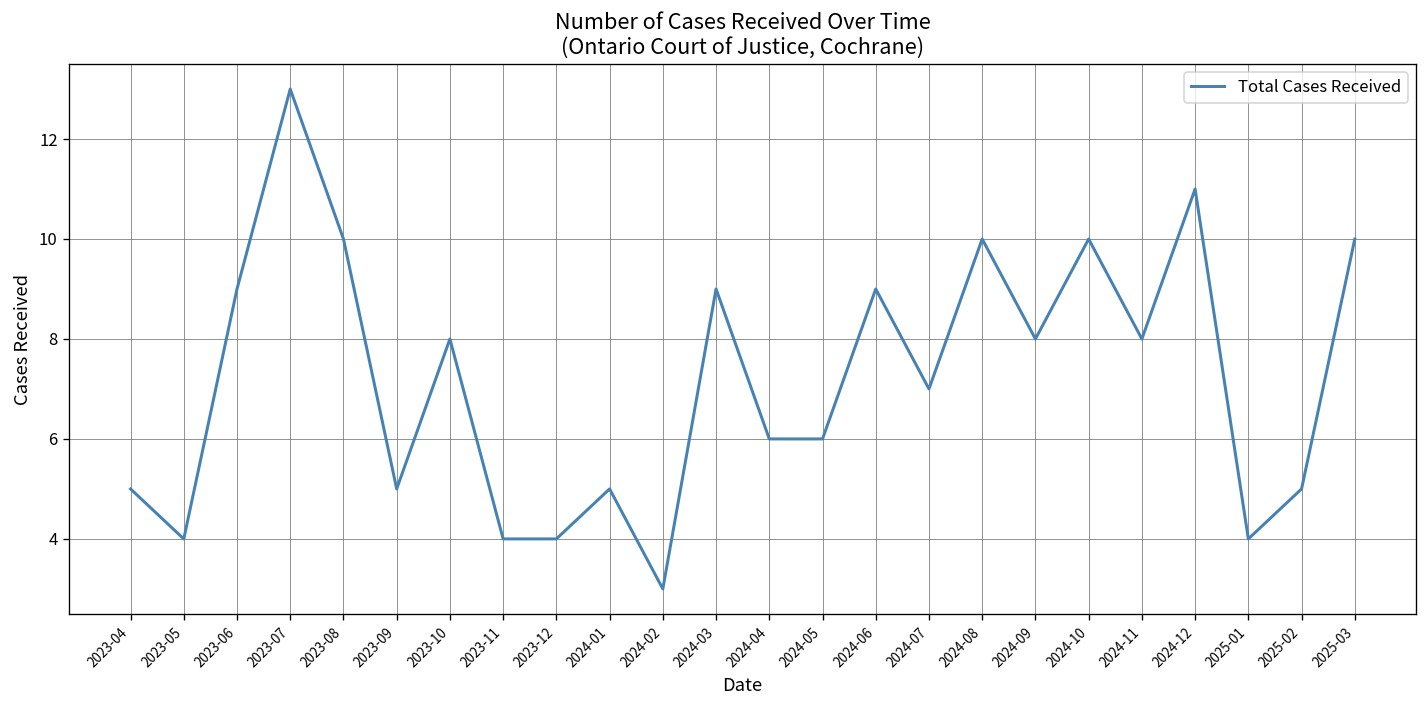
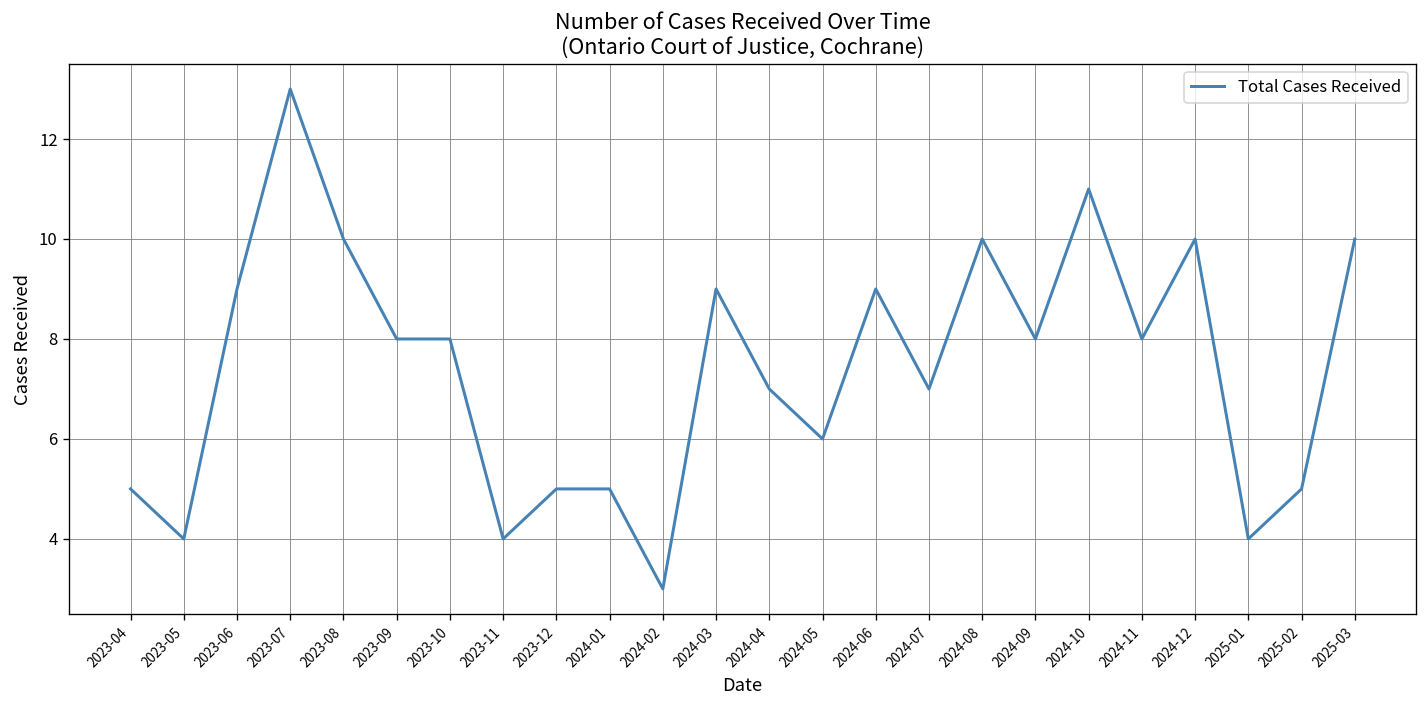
2023-09: 5 -> 8
2023-12: 4 -> 5
2024-04: 6 -> 7
2024-10: 10 -> 11
2024-12: 11 -> 10
